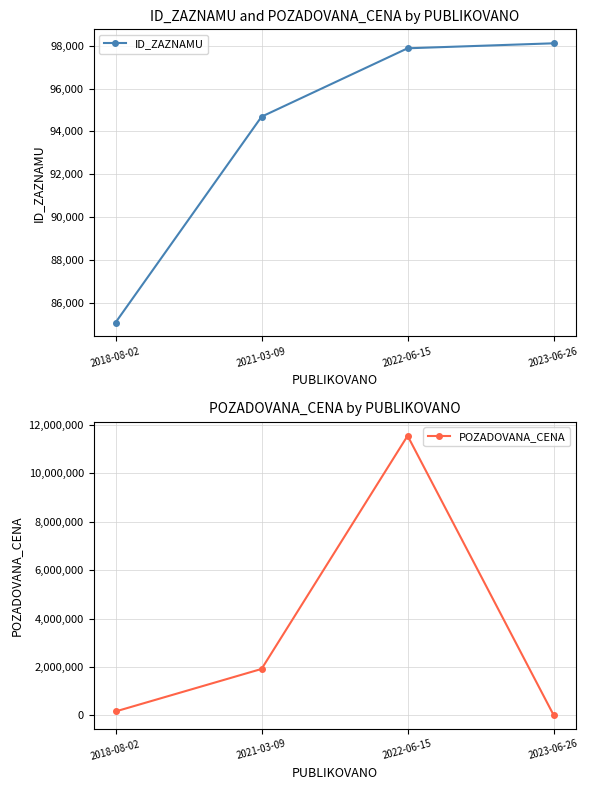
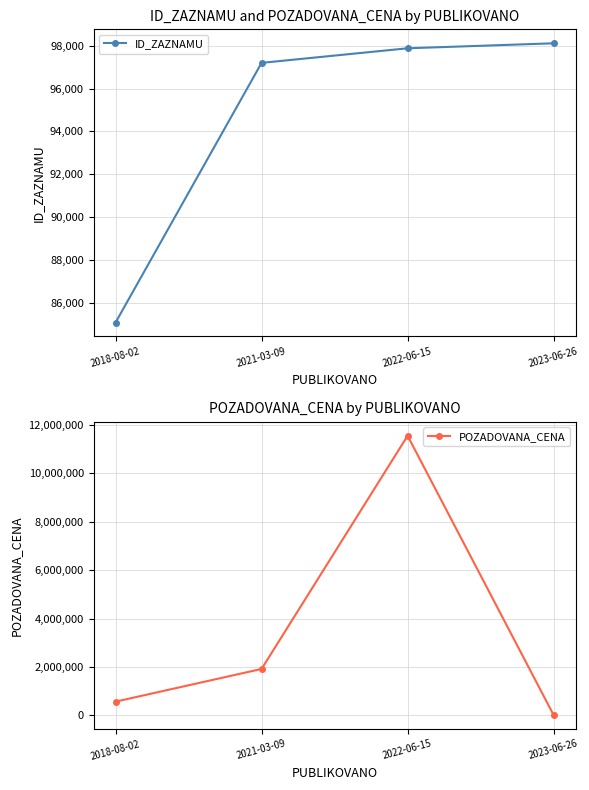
ID_ZAZNAMU and POZADOVANA_CENA by PUBLIKOVANO, 2021-03-09: 94,700 -> 97,200
POZADOVANA_CENA by PUBLIKOVANO, 2018-08-02: 200,000 -> 600,000
